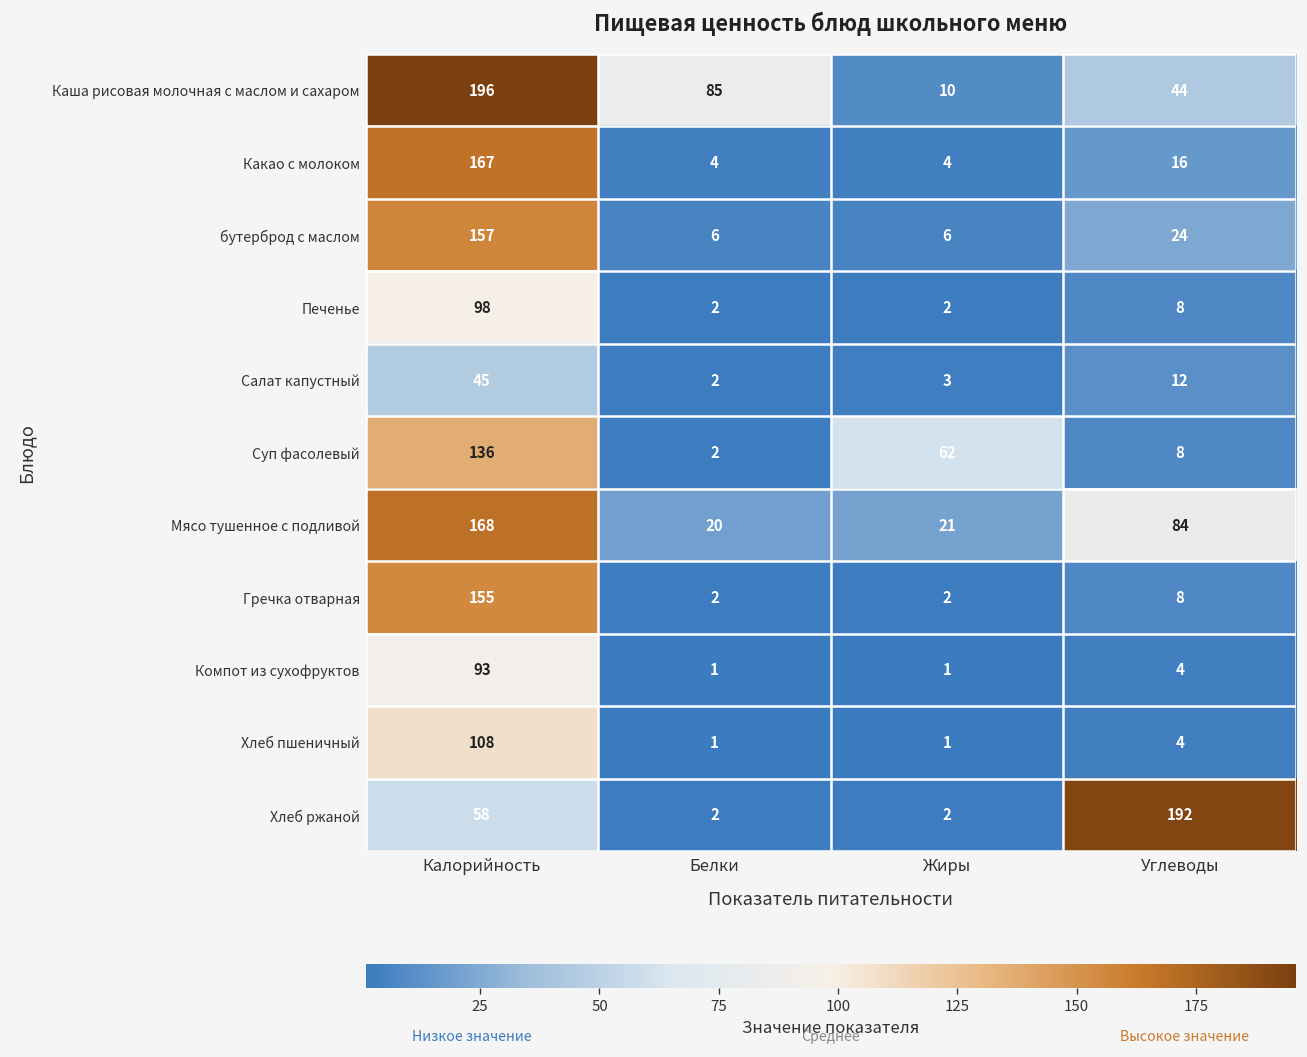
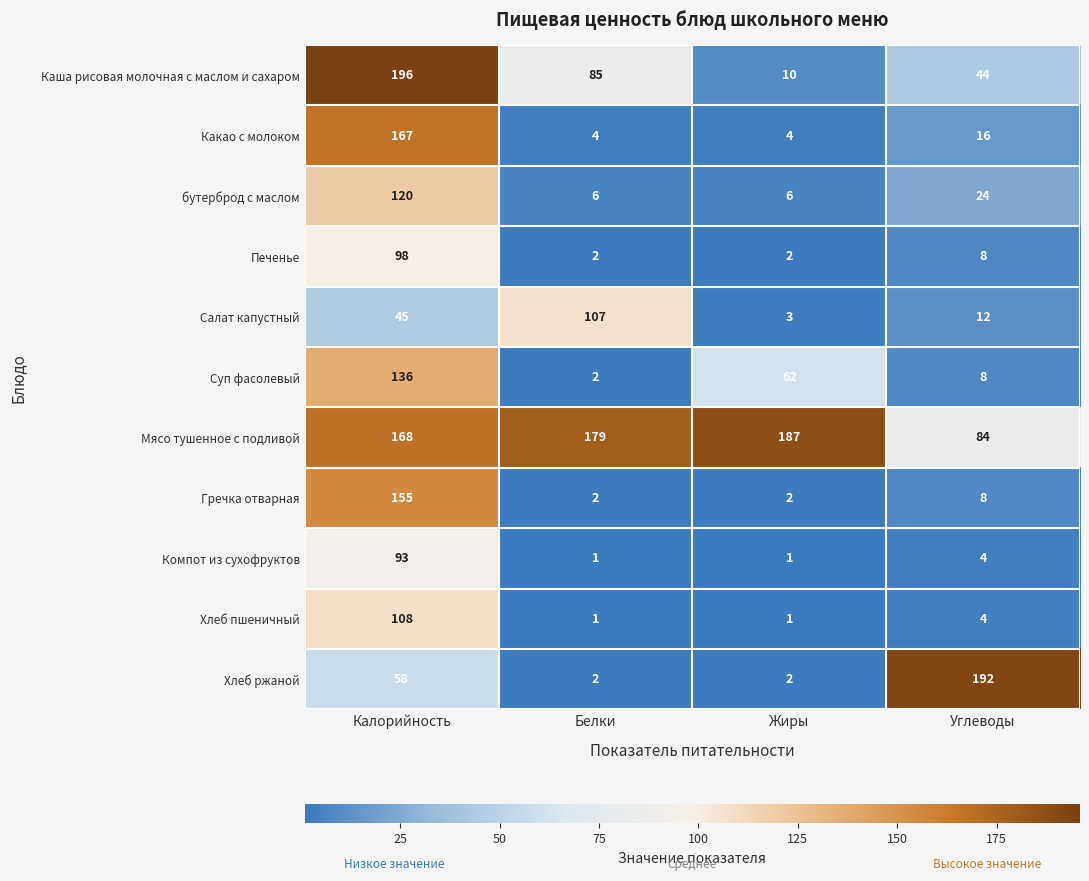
бутерброд с маслом, Калорийность: 157 -> 120
Салат капустный, Белки: 2 -> 107
Мясо тушенное с подливой, Белки: 20 -> 179
Мясо тушенное с подливой, Жиры: 21 -> 187
